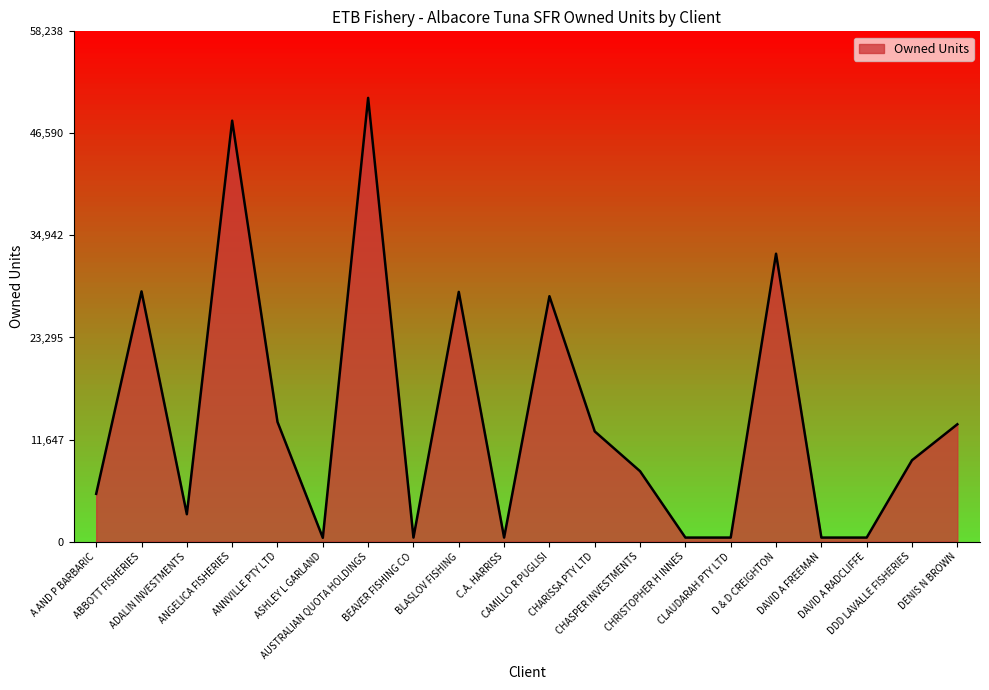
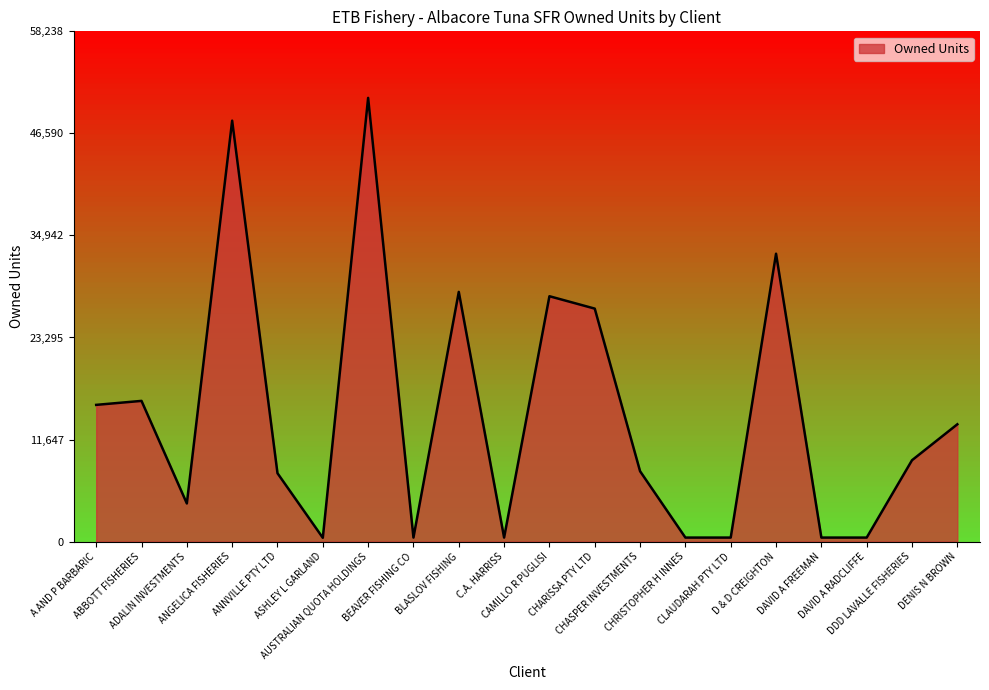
A AND P BARBARIC: 5,000 -> 16,000
ABBOTT FISHERIES: 29,000 -> 16,000
ADALIN INVESTMENTS: 3,000 -> 4,000
ANNVILLE PTY LTD: 14,000 -> 8,000
CHARISSA PTY LTD: 13,000 -> 27,000
